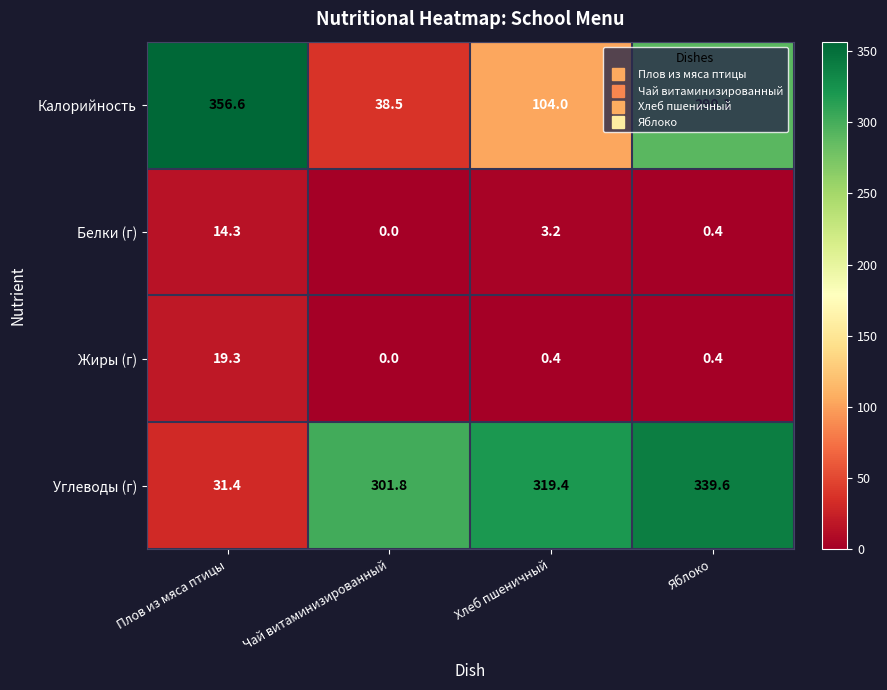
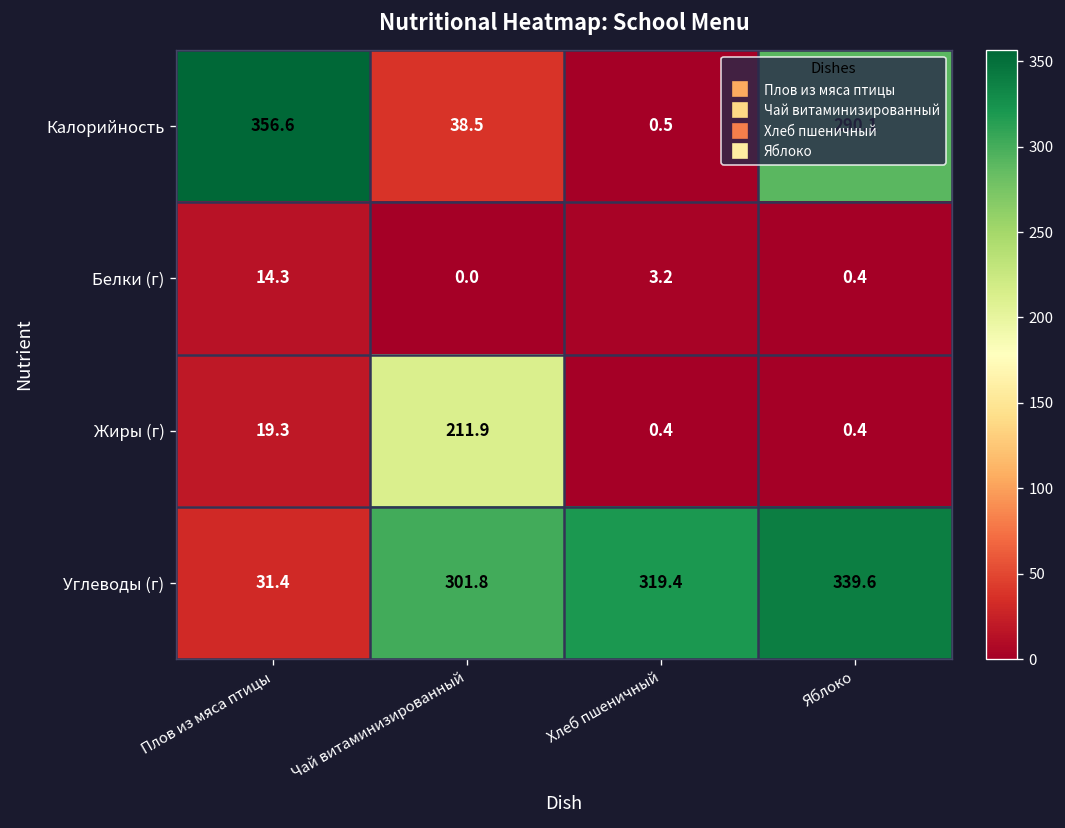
Калорийность, Хлеб пшеничный: 104.0 -> 0.5
Жиры (г), Чай витаминизированный: 0.0 -> 211.9
